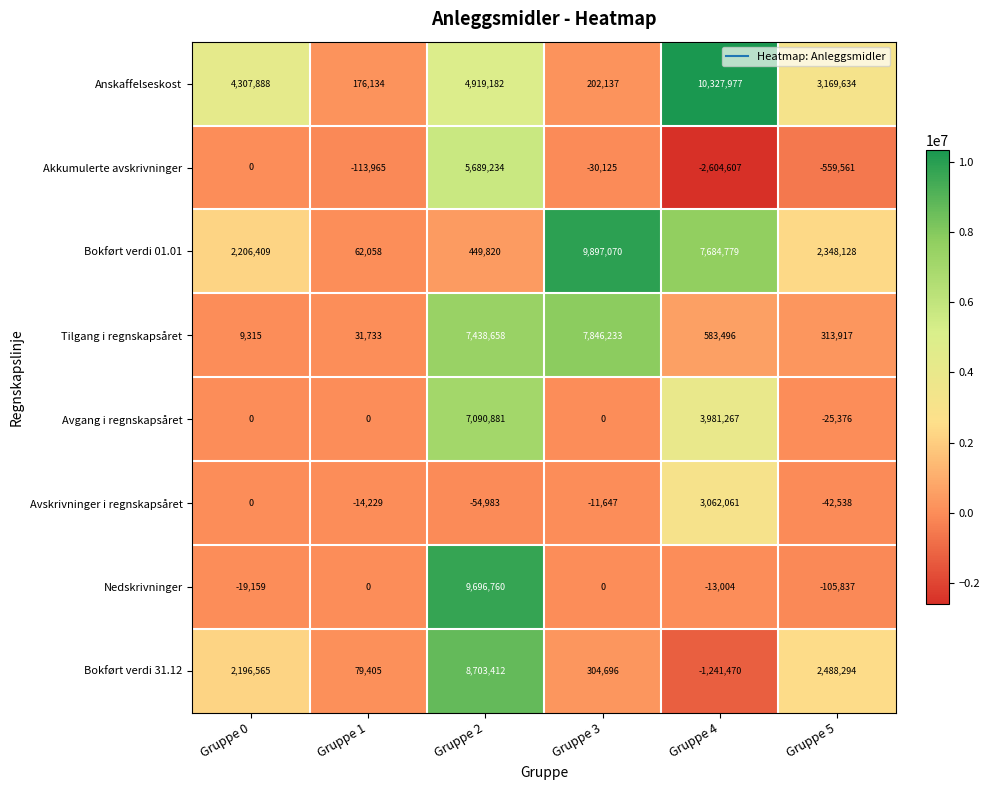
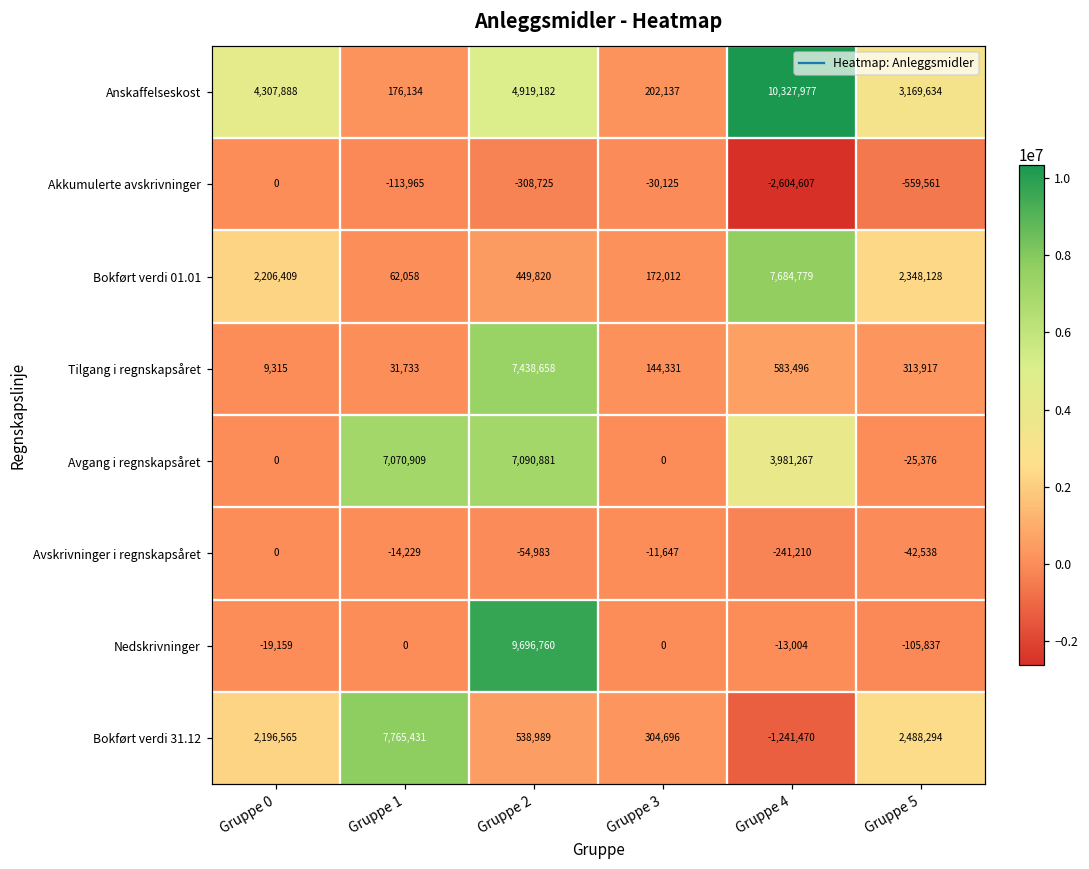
Akkumulerte avskrivninger, Gruppe 2: 5,689,234 -> -308,725
Bokført verdi 01.01, Gruppe 3: 9,897,070 -> 172,012
Tilgang i regnskapsåret, Gruppe 3: 7,846,233 -> 144,331
Avgang i regnskapsåret, Gruppe 1: 0 -> 7,070,909
Avskrivninger i regnskapsåret, Gruppe 4: 3,062,061 -> -241,210
Bokført verdi 31.12, Gruppe 1: 79,405 -> 7,765,431
Bokført verdi 31.12, Gruppe 2: 8,703,412 -> 538,989
